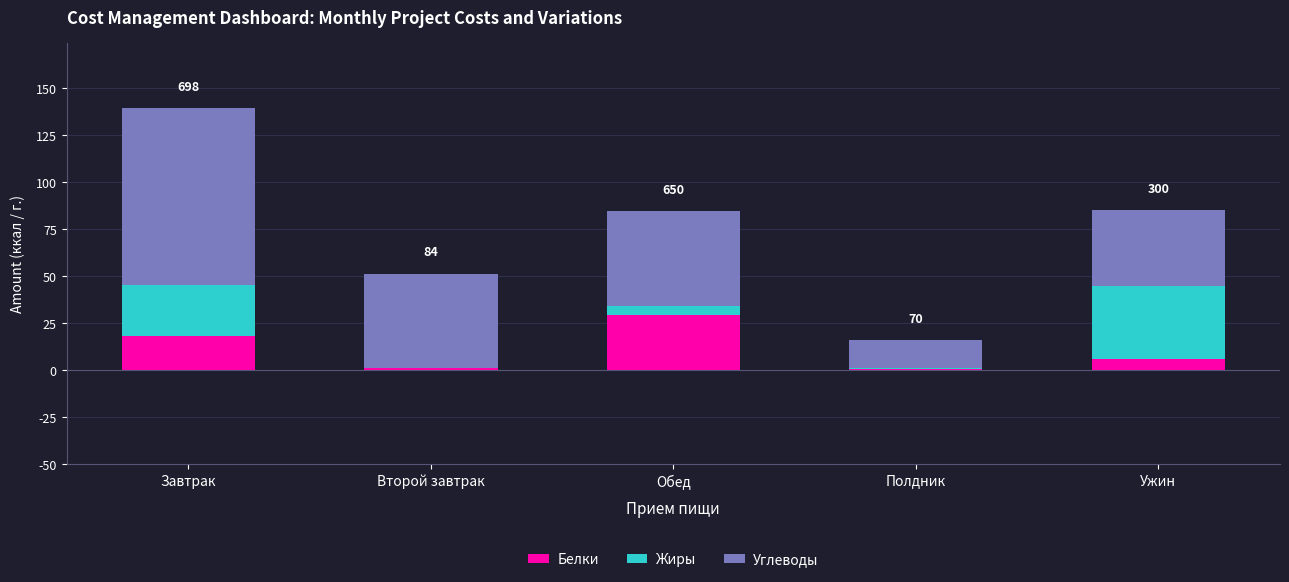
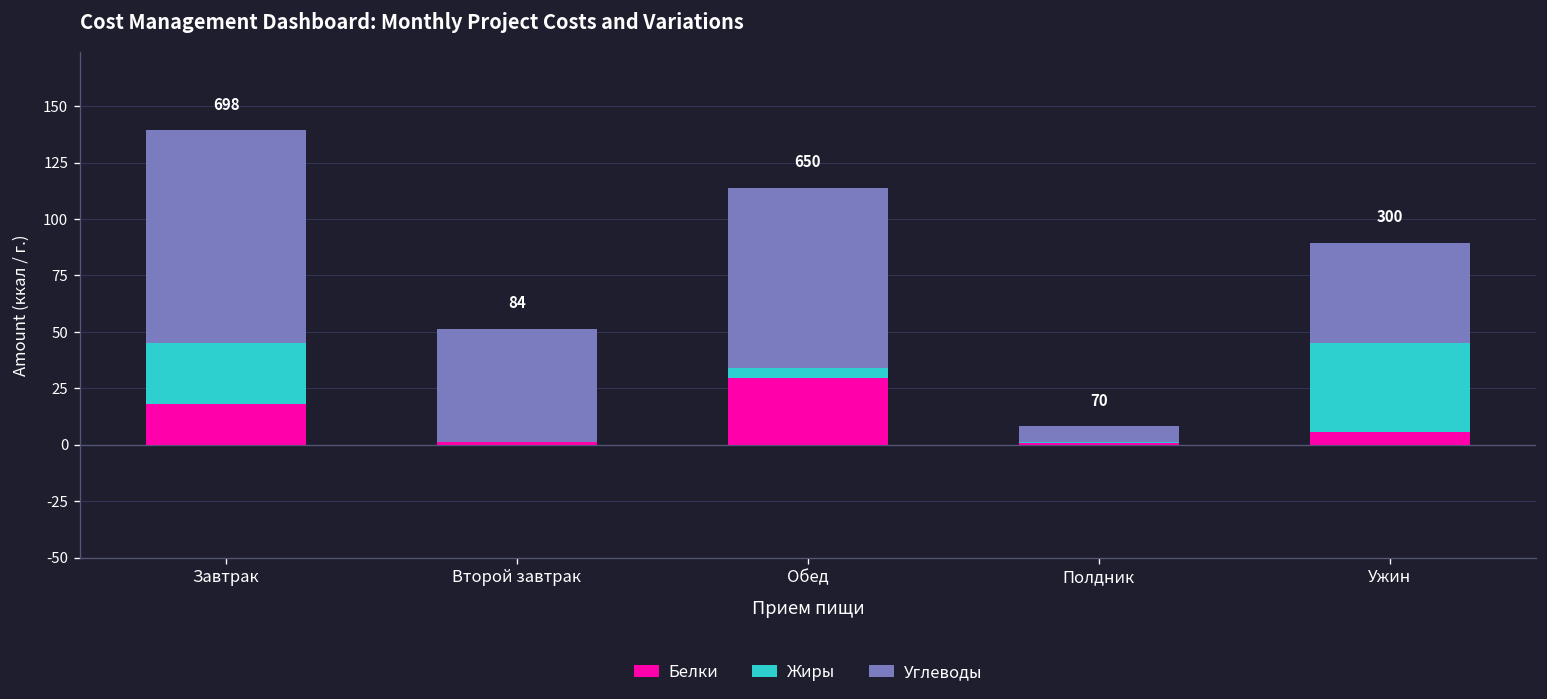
Углеводы, Обед: 51 -> 80
Углеводы, Полдник: 15 -> 7
Углеводы, Ужин: 40 -> 44
